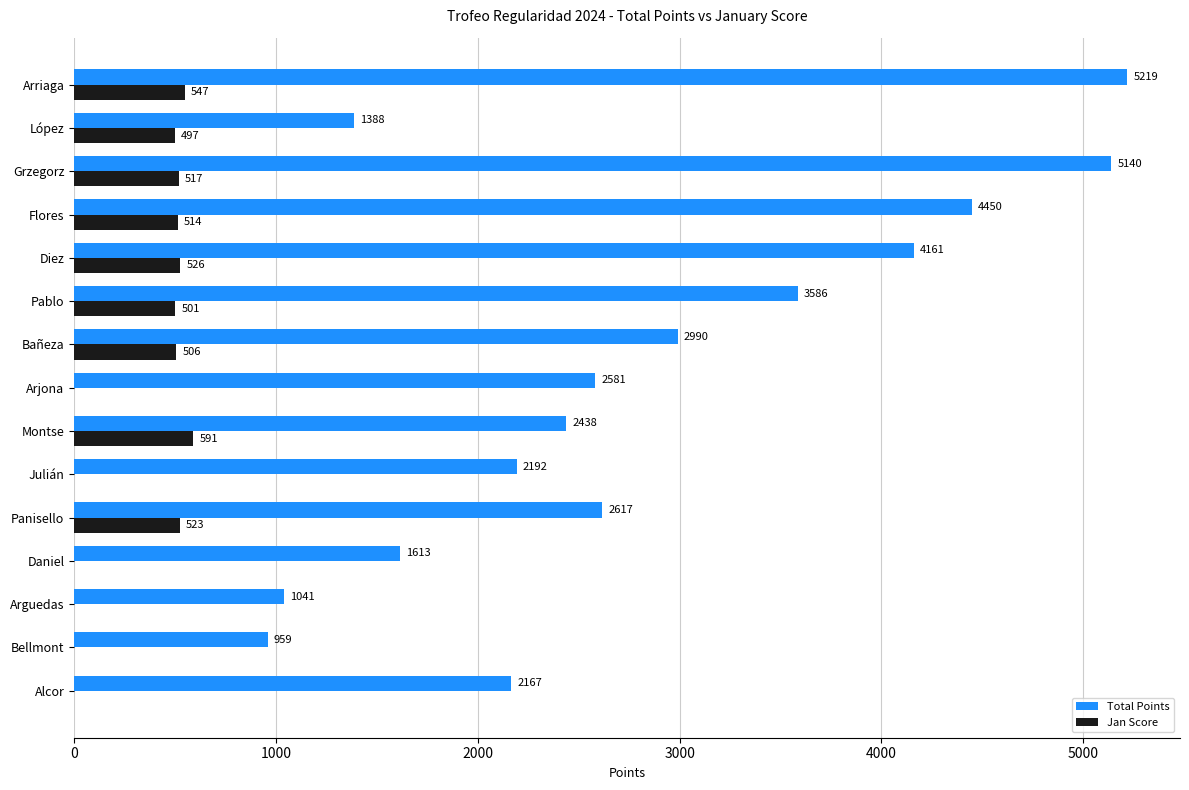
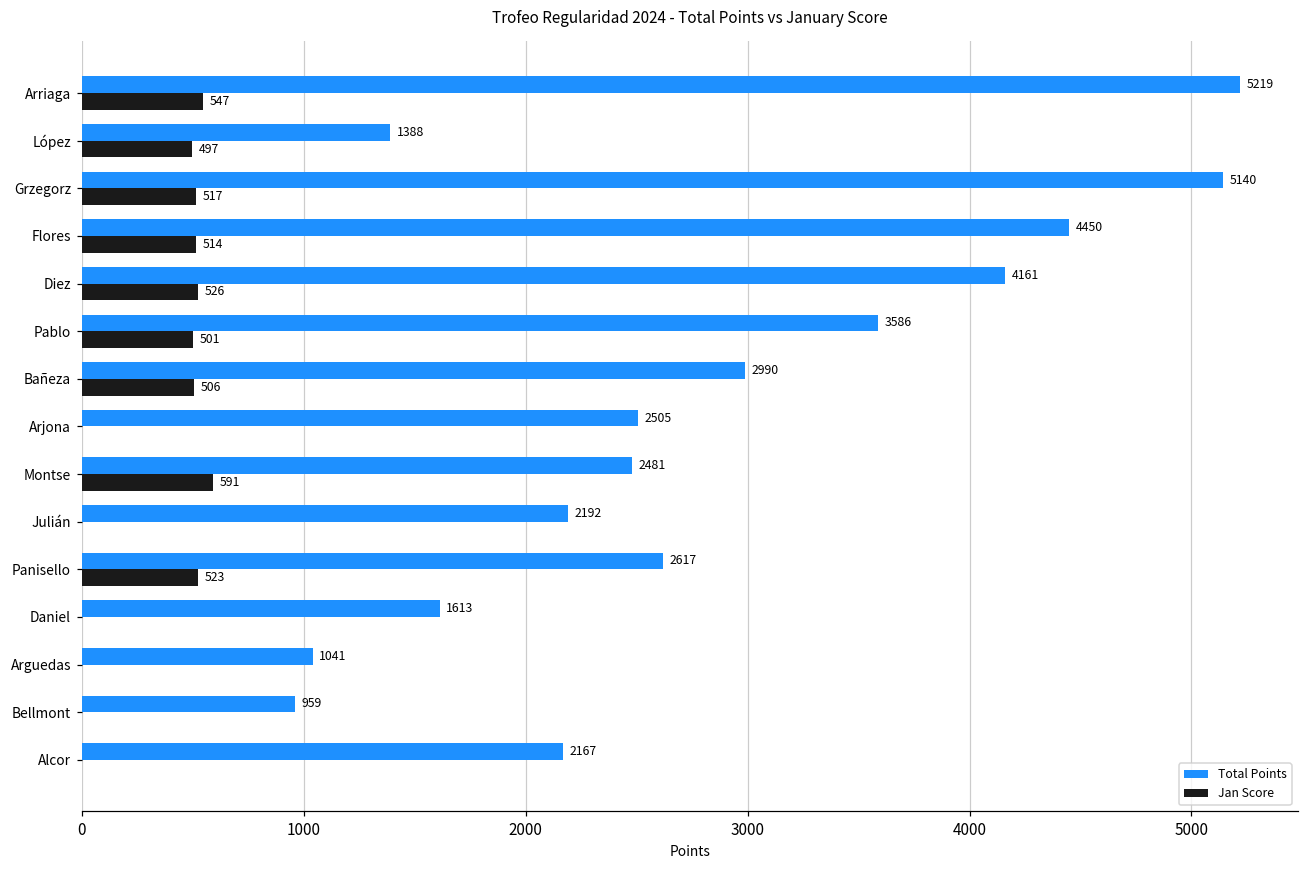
Total Points, Arjona: 2581 -> 2505
Total Points, Montse: 2438 -> 2481
